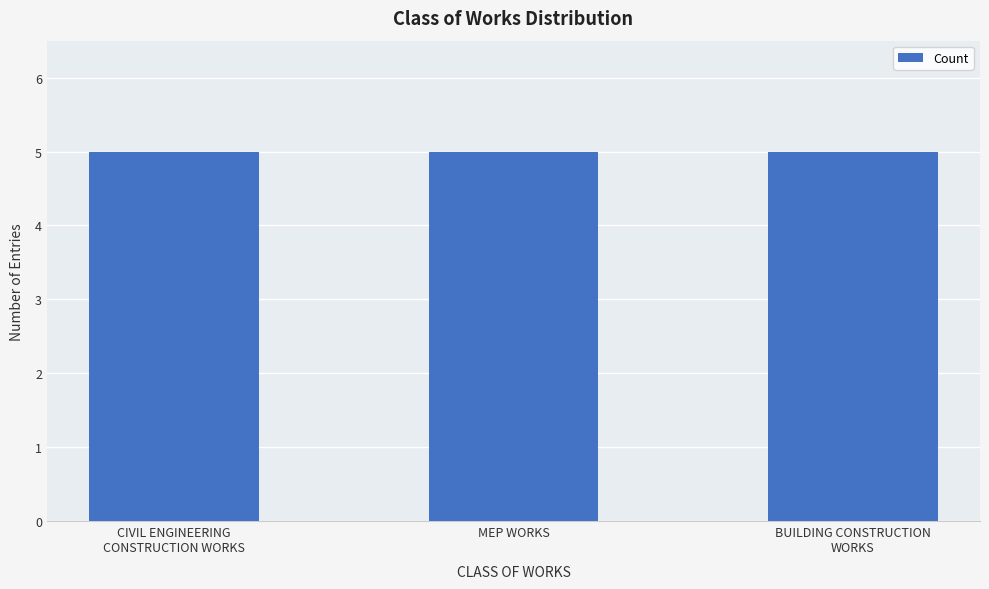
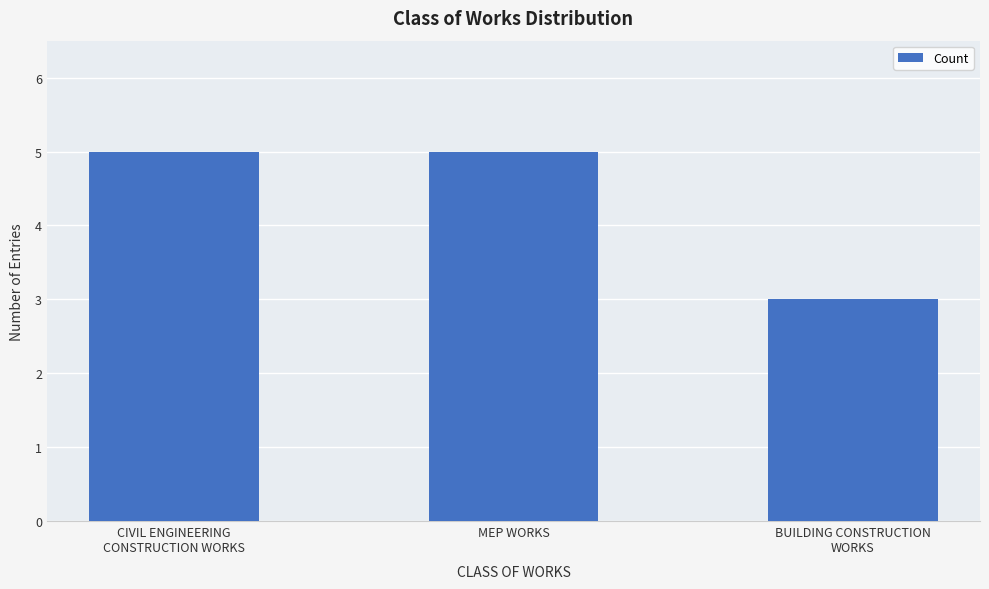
BUILDING CONSTRUCTION WORKS: 5 -> 3
